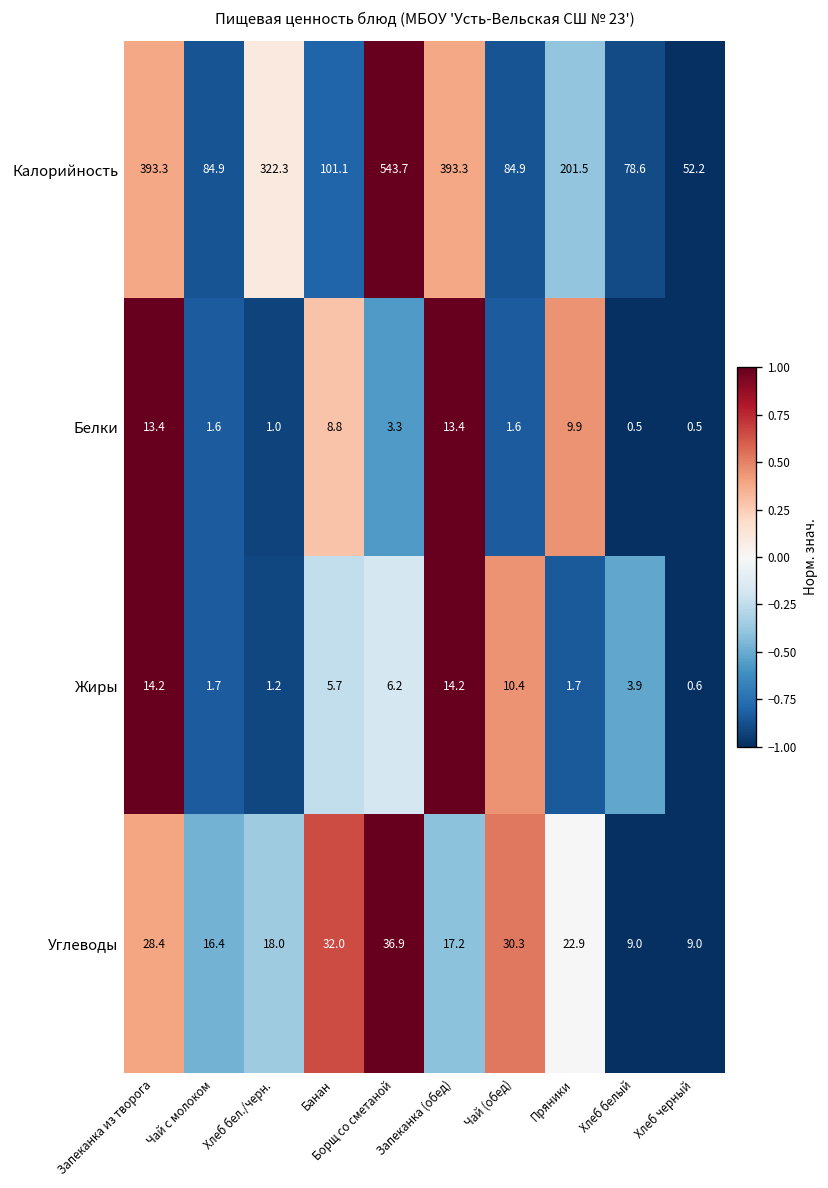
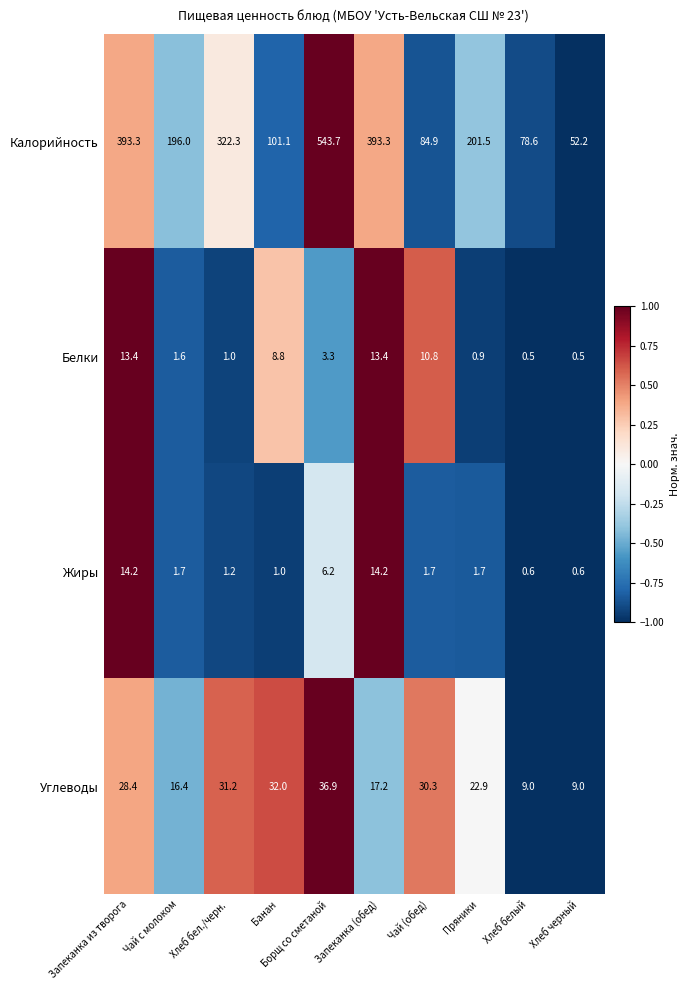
Калорийность, Чай с молоком: 84.9 -> 196.0
Белки, Чай (обед): 1.6 -> 10.8
Белки, Пряники: 9.9 -> 0.9
Жиры, Банан: 5.7 -> 1.0
Жиры, Чай (обед): 10.4 -> 1.7
Жиры, Хлеб белый: 3.9 -> 0.6
Углеводы, Хлеб бел./черн.: 18.0 -> 31.2
